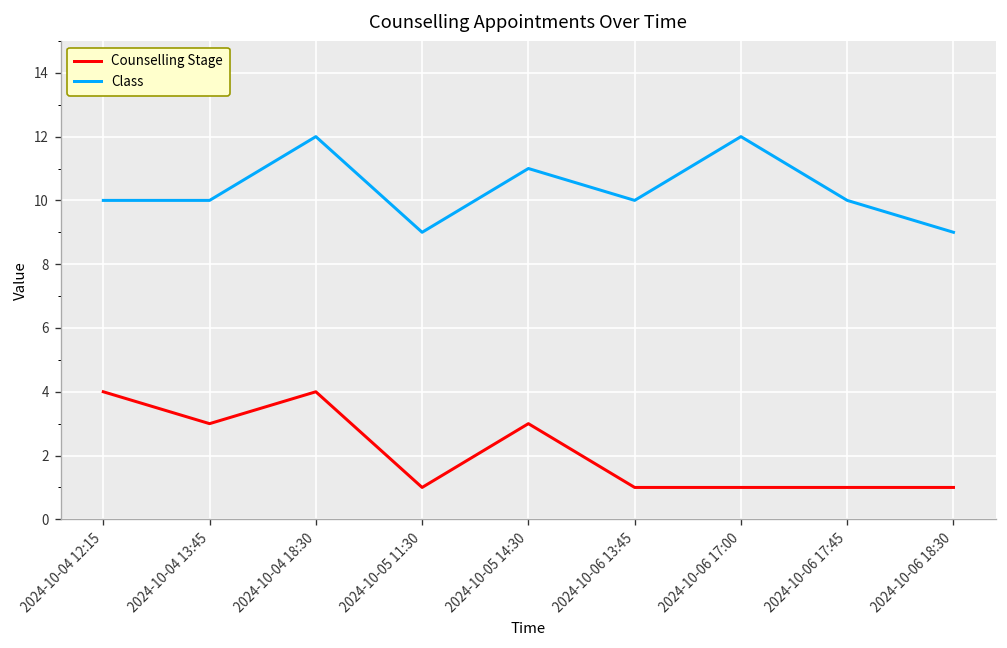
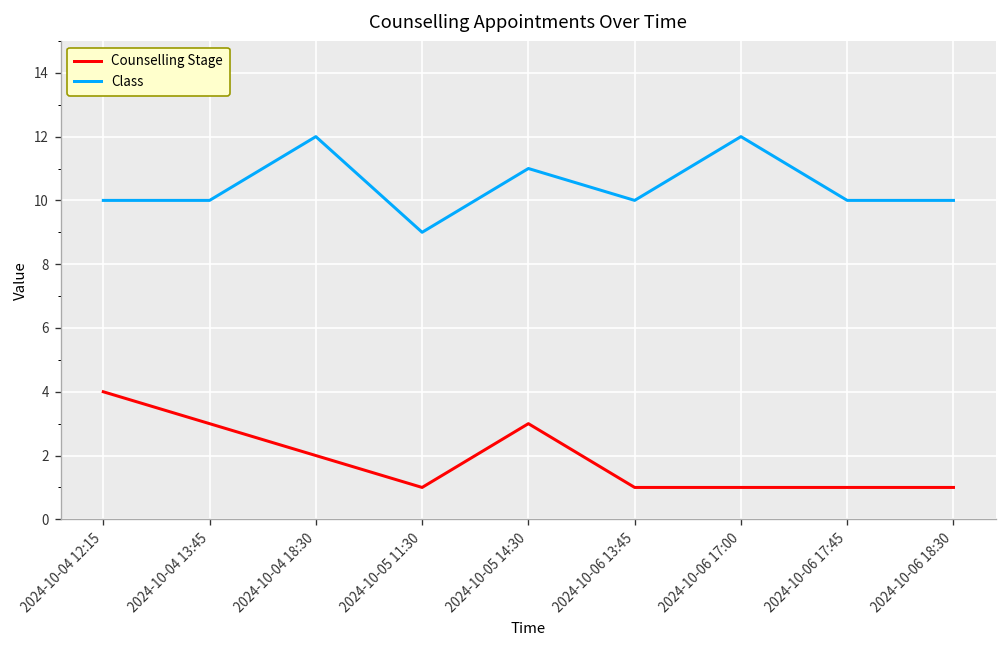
Counselling Stage, 2024-10-04 18:30: 4 -> 2
Class, 2024-10-06 18:30: 9 -> 10
